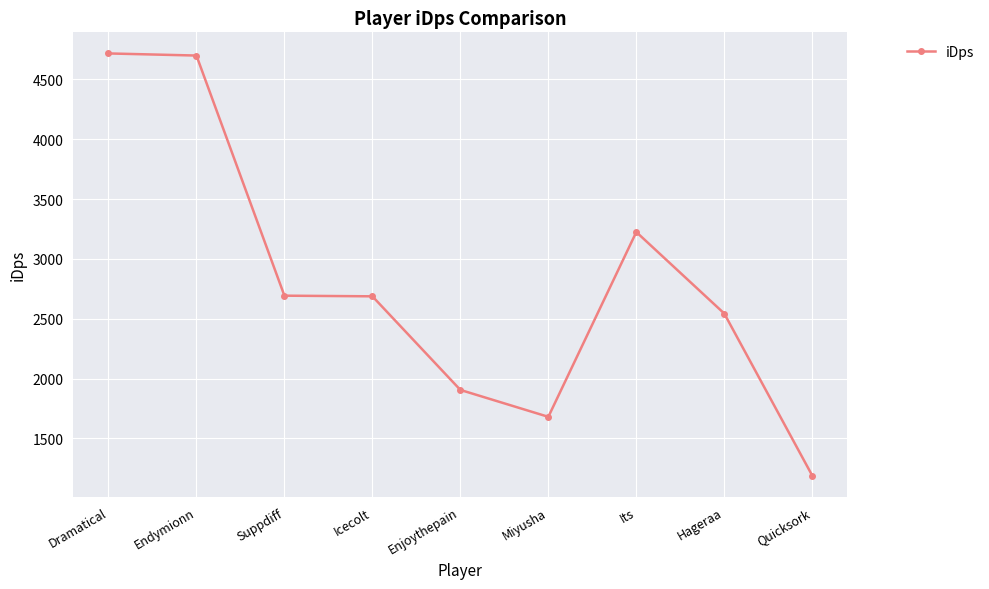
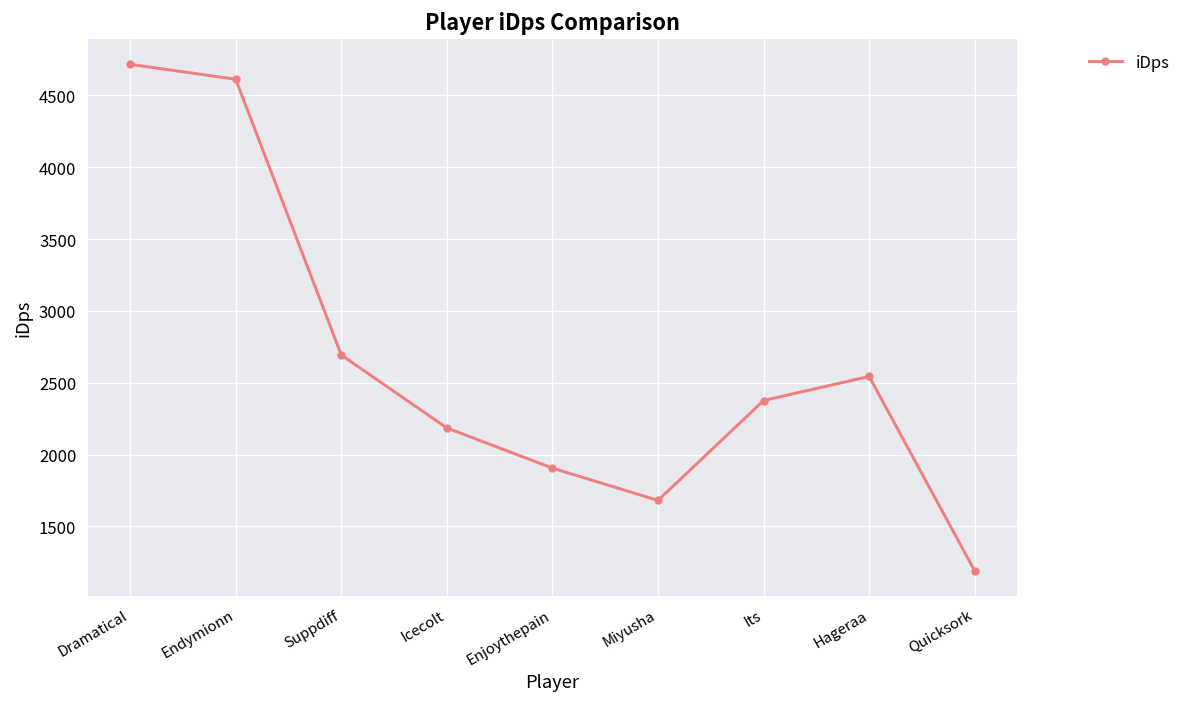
Endymionn: 4700 -> 4610
Icecolt: 2690 -> 2190
Its: 3220 -> 2380
